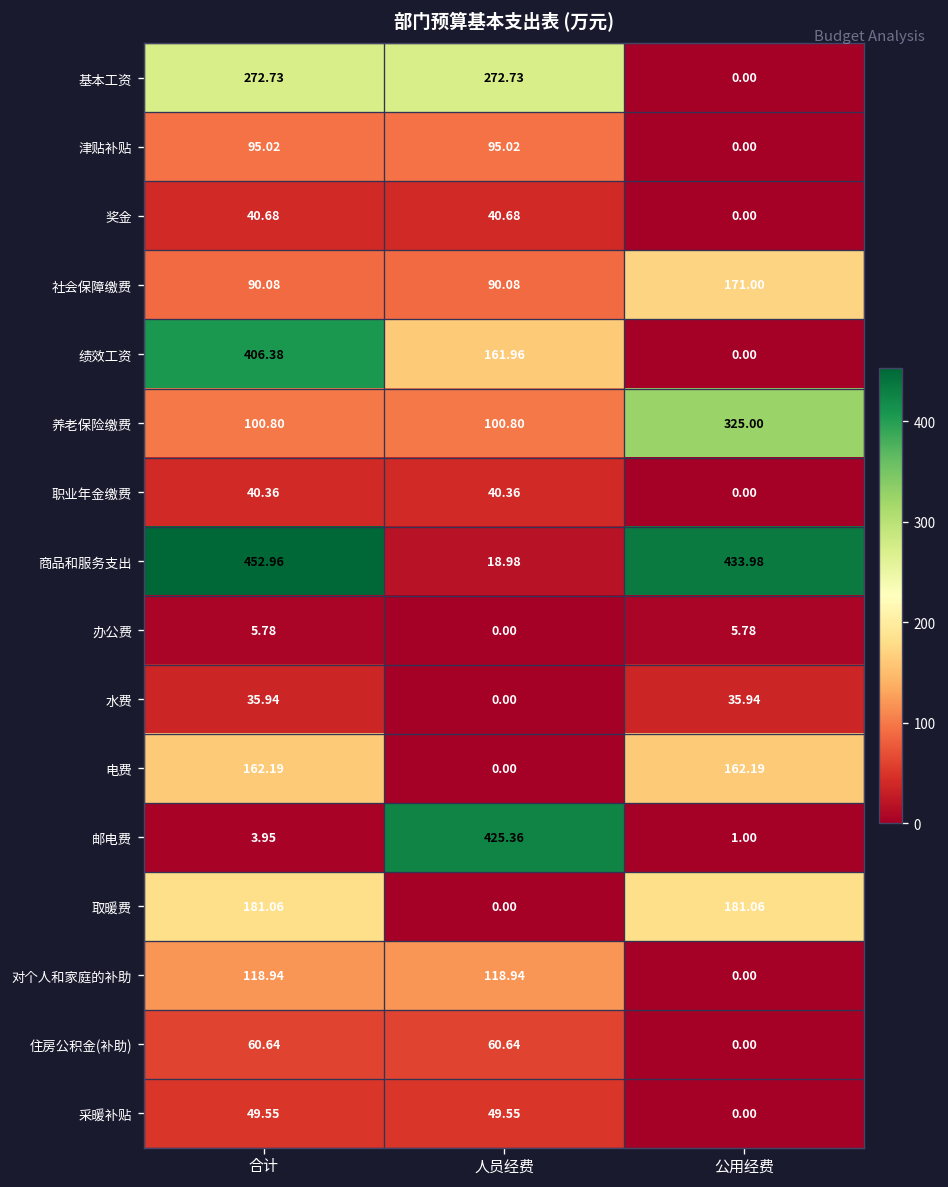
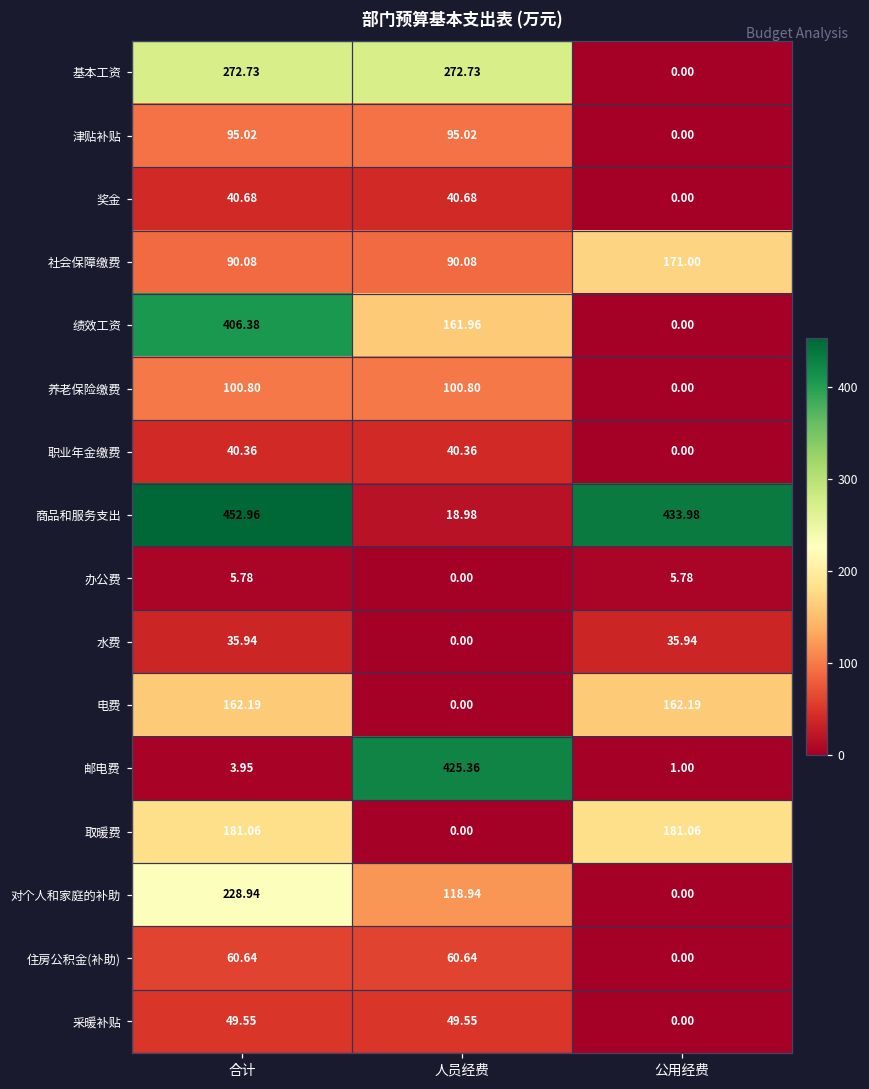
养老保险缴费, 公用经费: 325.00 -> 0.00
对个人和家庭的补助, 合计: 118.94 -> 228.94
